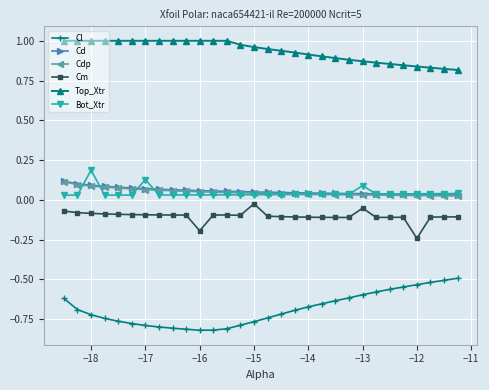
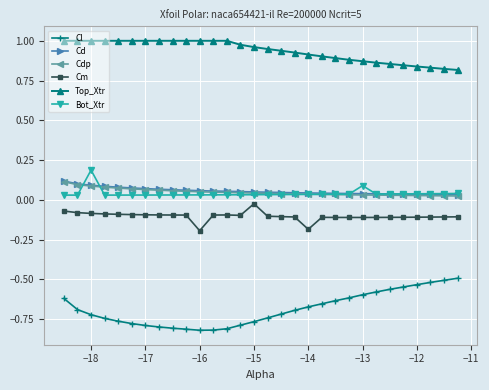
Bot_Xtr, −17: 0.13 -> 0.03
Cm, −14: -0.11 -> -0.19
Cm, −13: -0.05 -> -0.11
Cm, −12: -0.24 -> -0.11
